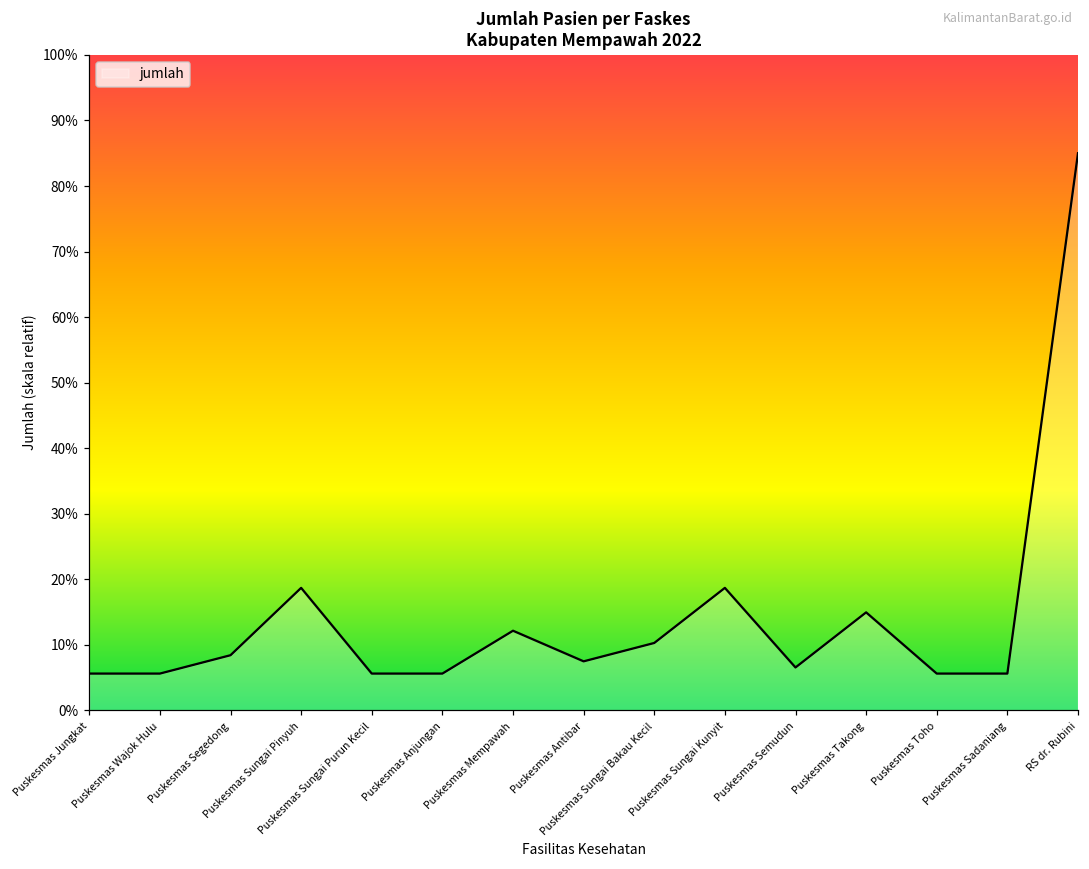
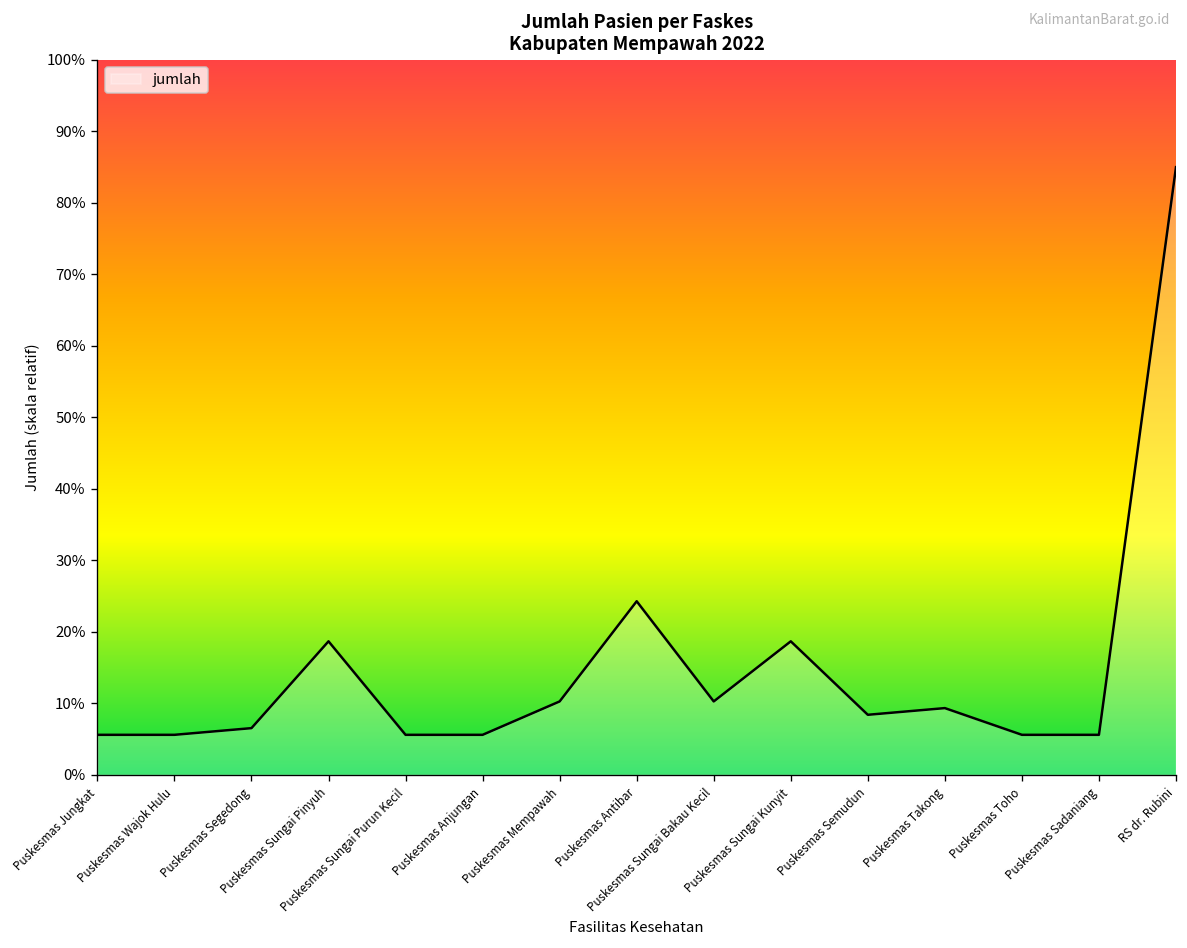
Puskesmas Segedong: 8% -> 7%
Puskesmas Mempawah: 12% -> 10%
Puskesmas Antibar: 7% -> 24%
Puskesmas Semudun: 7% -> 8%
Puskesmas Takong: 15% -> 9%
